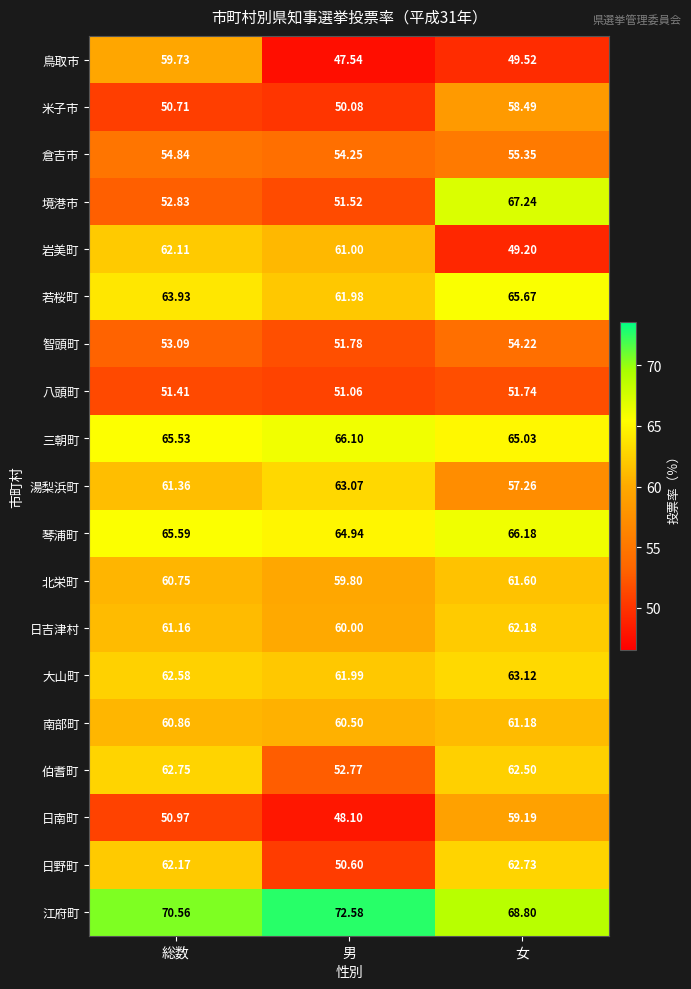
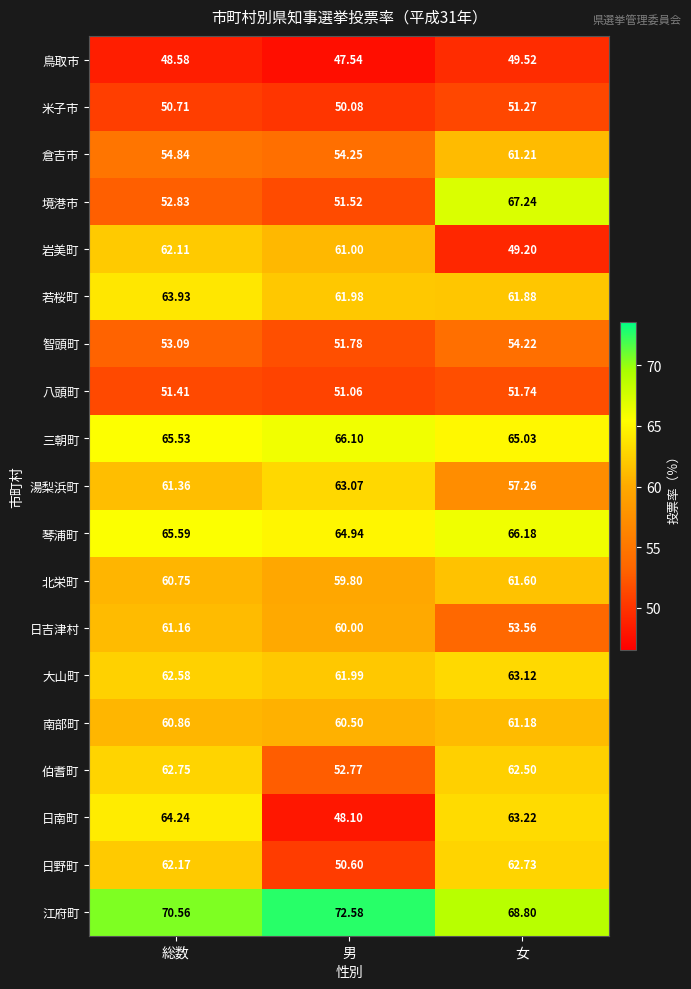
鳥取市, 総数: 59.73 -> 48.58
米子市, 女: 58.49 -> 51.27
倉吉市, 女: 55.35 -> 61.21
若桜町, 女: 65.67 -> 61.88
日吉津村, 女: 62.18 -> 53.56
日南町, 総数: 50.97 -> 64.24
日南町, 女: 59.19 -> 63.22
